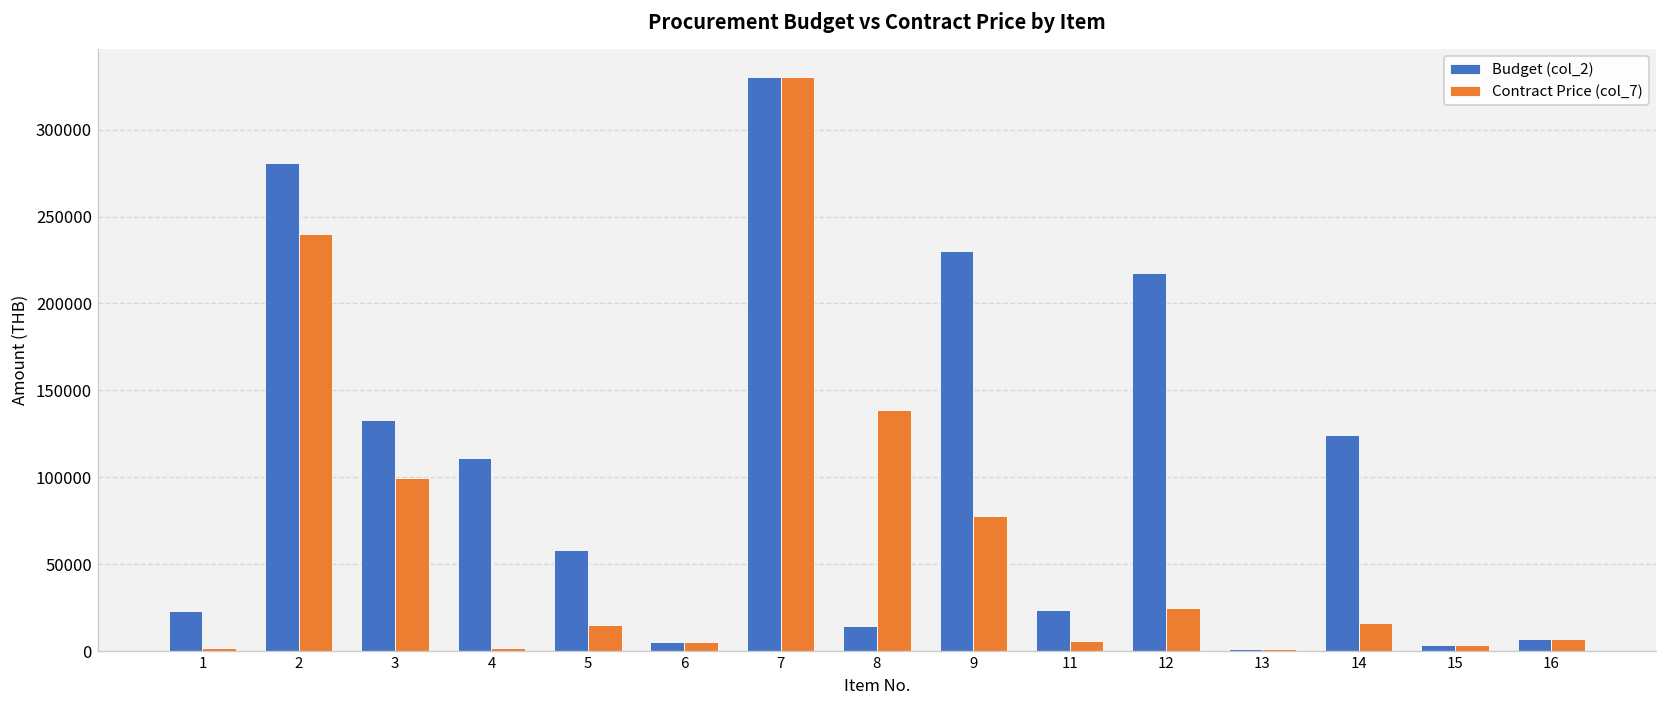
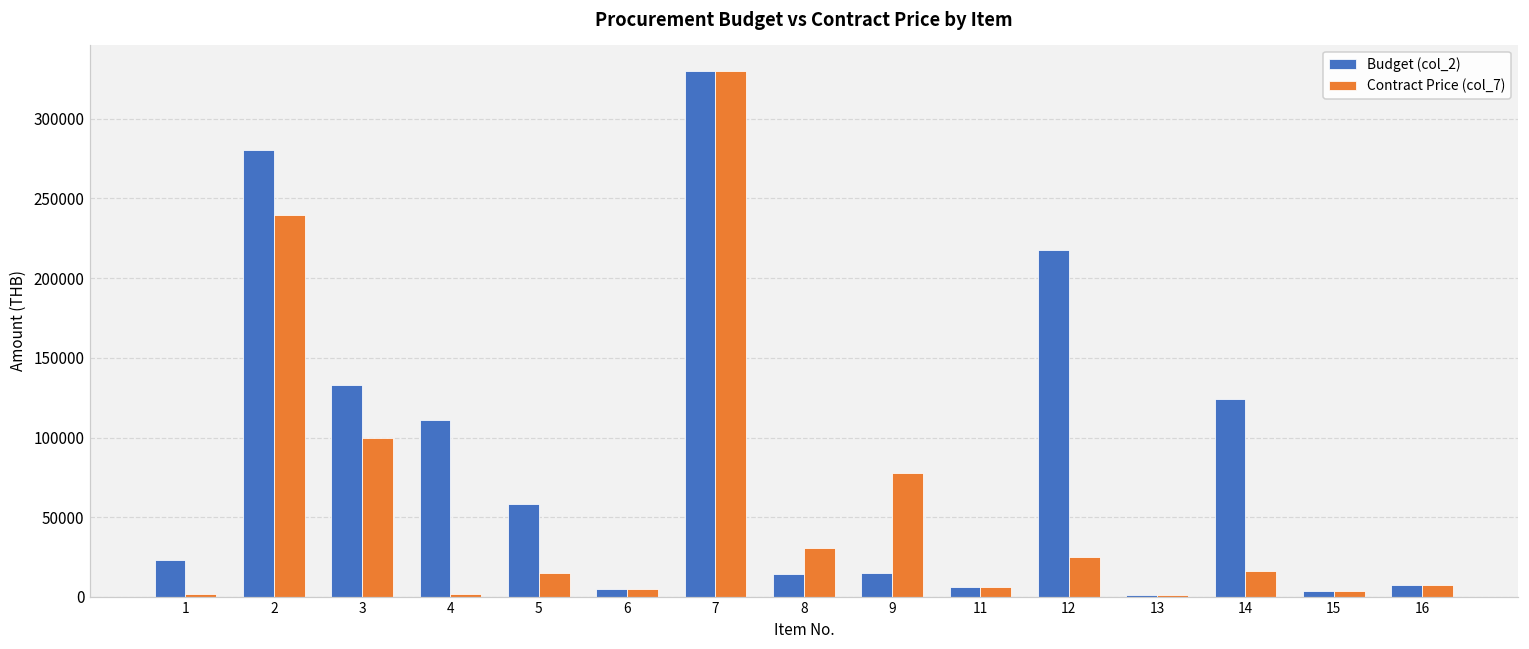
Contract Price (col_7), 8: 139000 -> 30000
Budget (col_2), 9: 230000 -> 15000
Budget (col_2), 11: 24000 -> 6000
